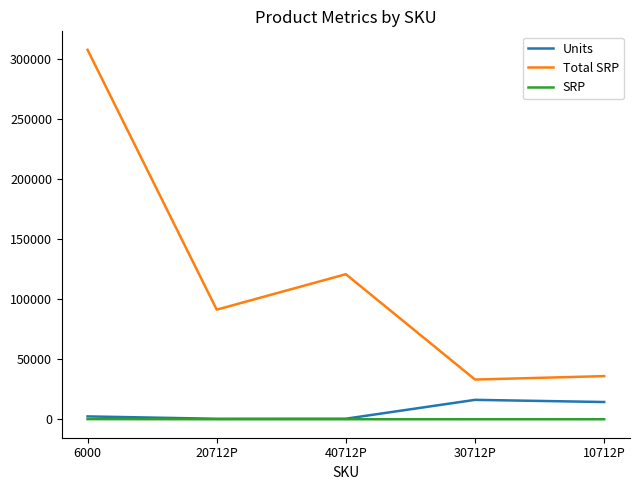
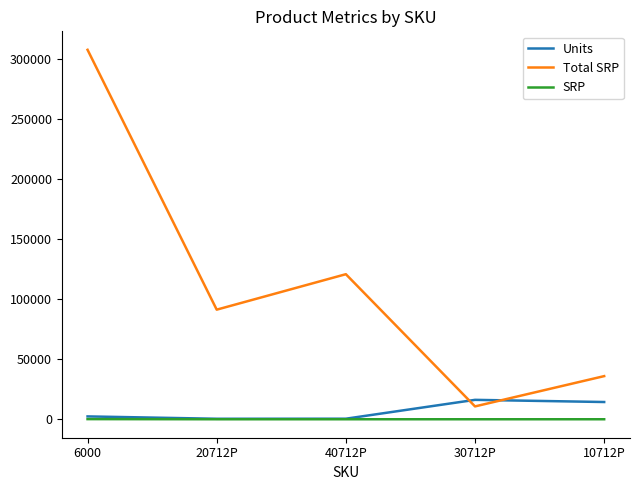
Total SRP, 30712P: 33000 -> 11000
